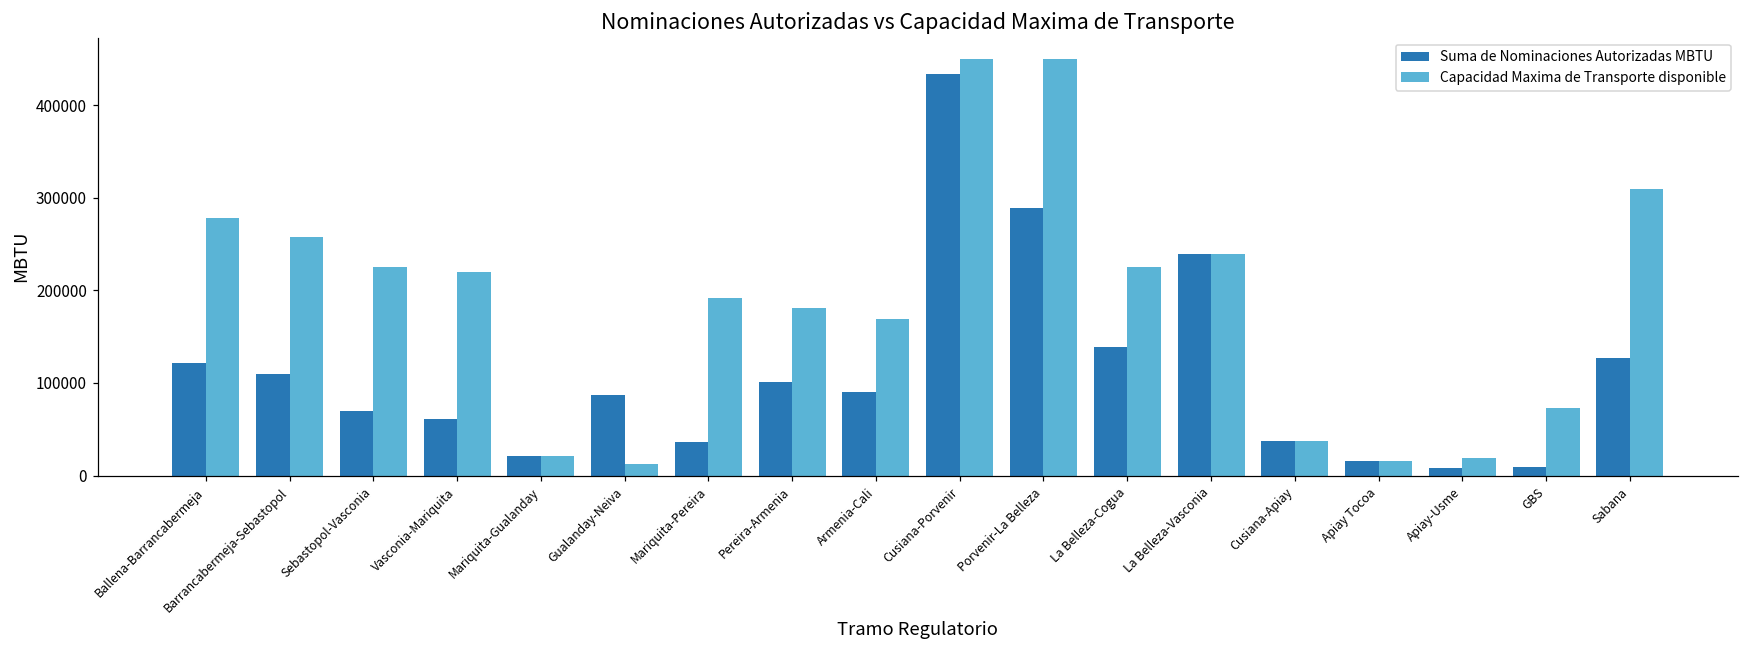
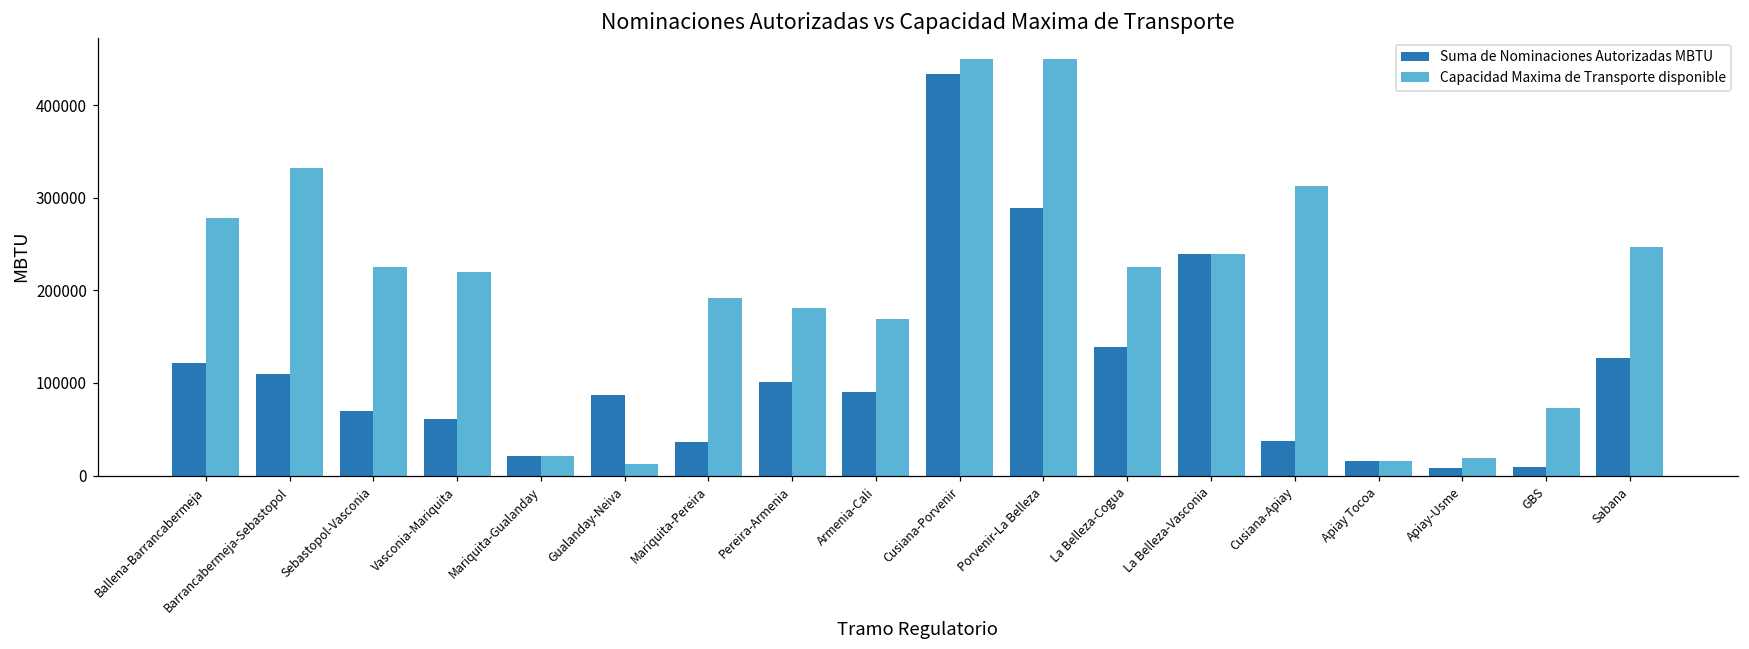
Capacidad Maxima de Transporte disponible, Barrancabermeja-Sebastopol: 260000 -> 330000
Capacidad Maxima de Transporte disponible, Cusiana-Apiay: 40000 -> 310000
Capacidad Maxima de Transporte disponible, Sabana: 310000 -> 250000
